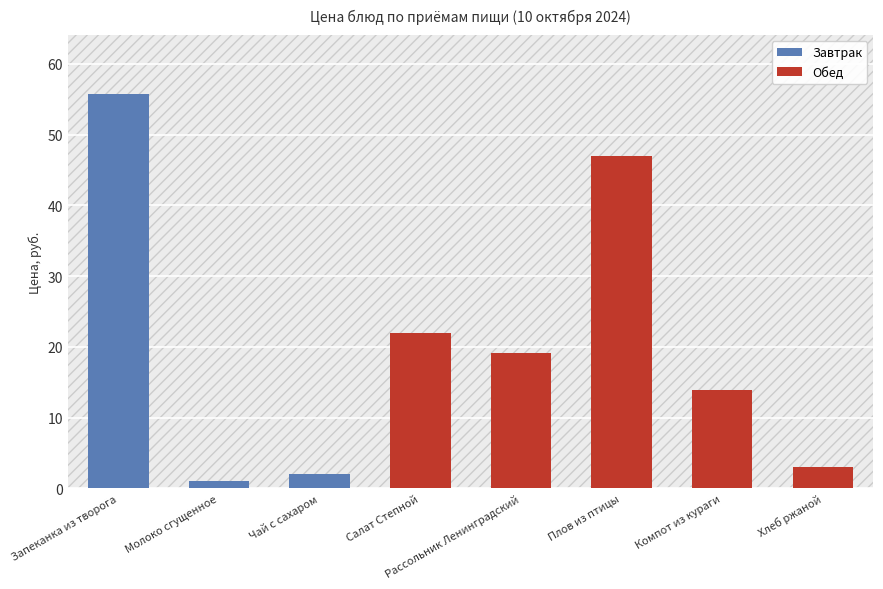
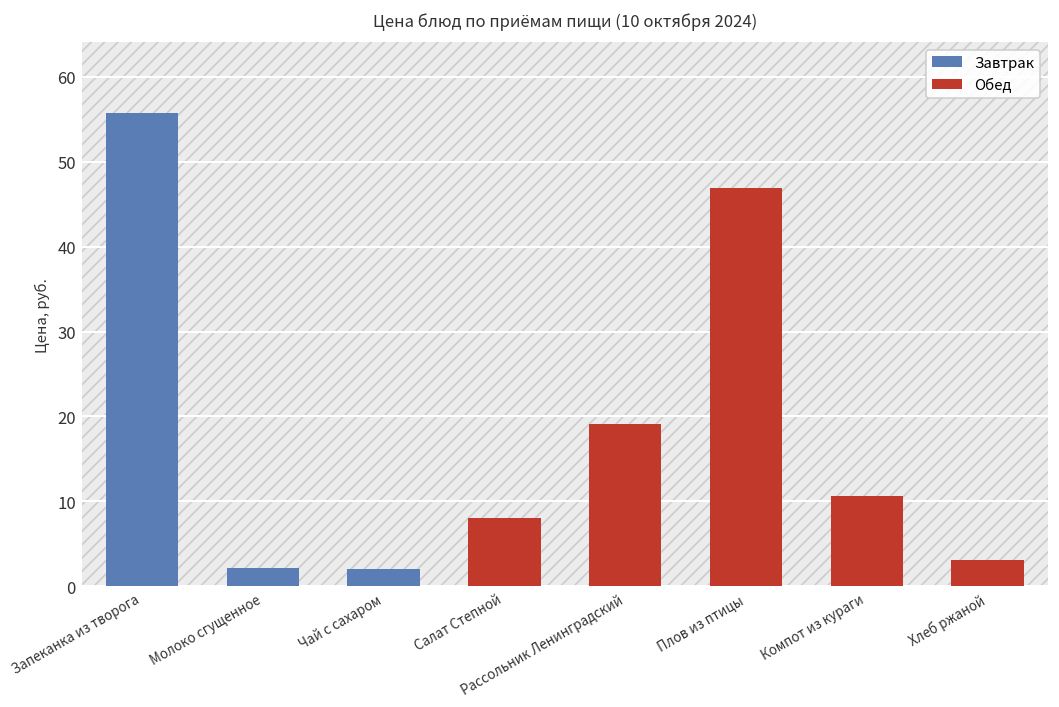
Молоко сгущенное: 1 -> 2
Салат Степной: 22 -> 8
Компот из кураги: 14 -> 11
